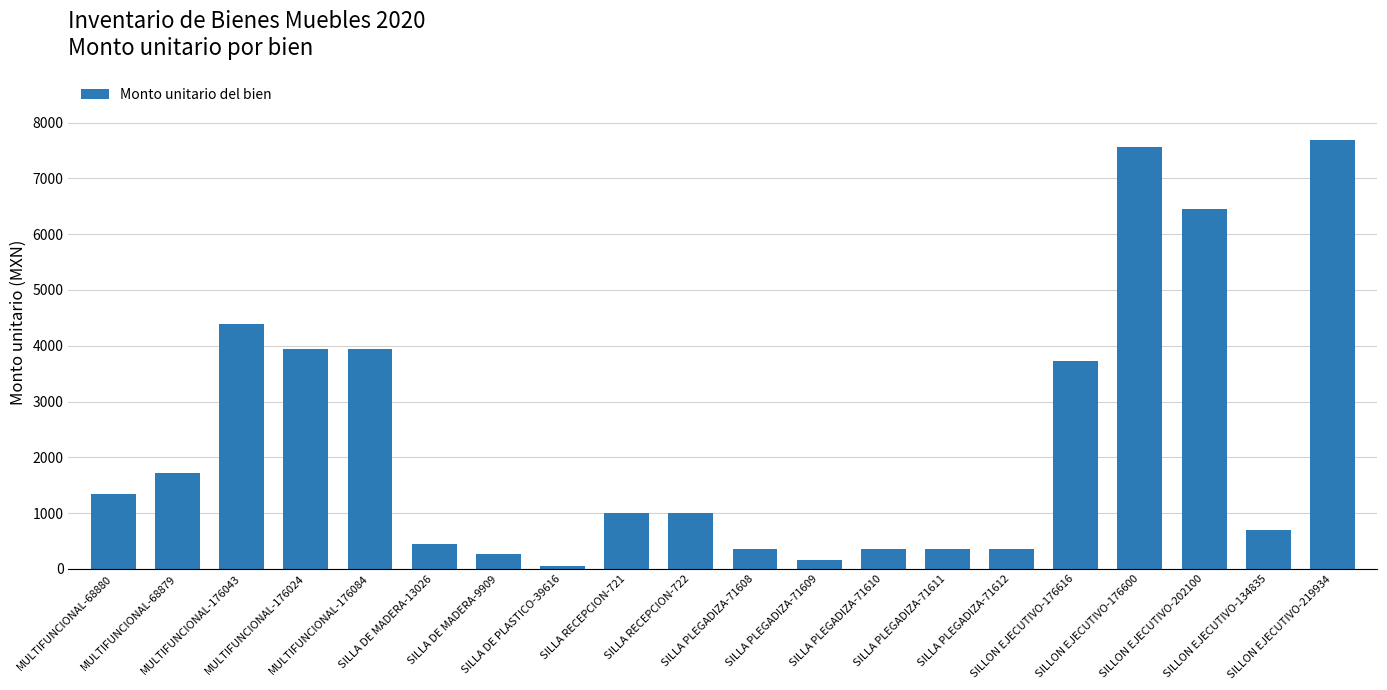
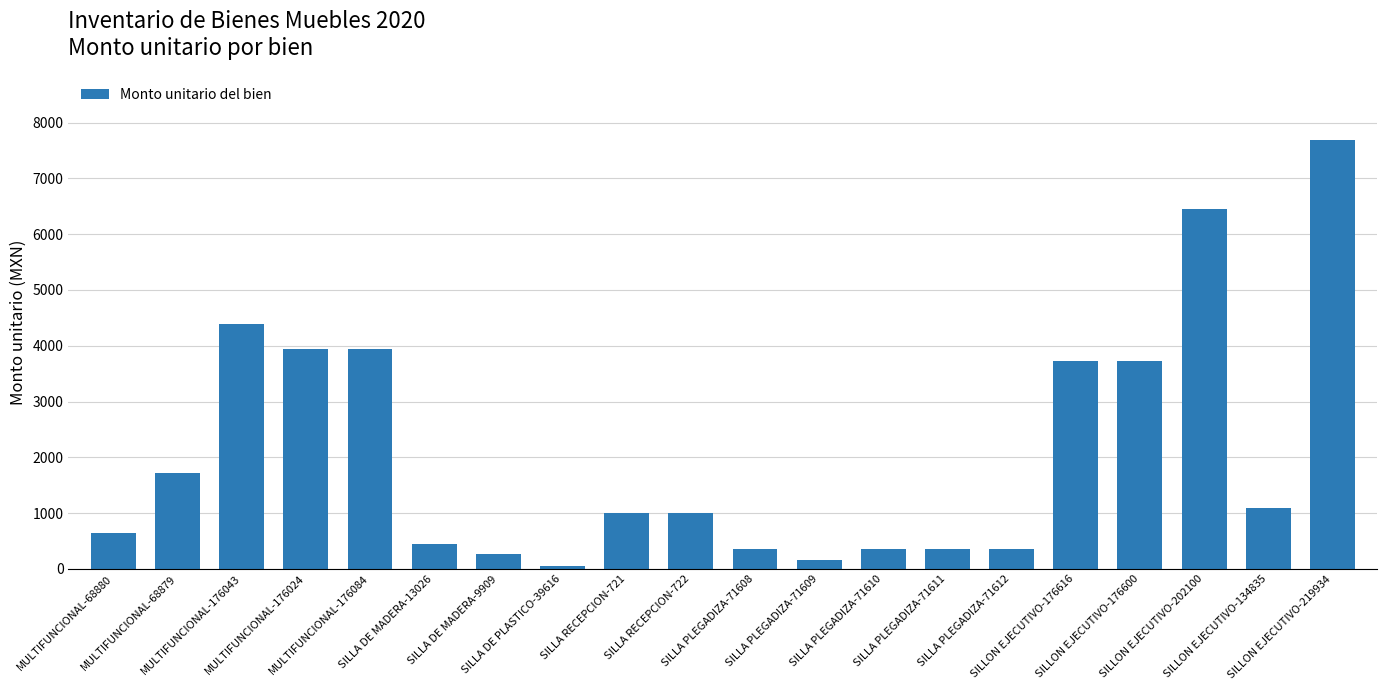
MULTIFUNCIONAL-68880: 1300 -> 700
SILLON EJECUTIVO-176600: 7600 -> 3700
SILLON EJECUTIVO-134835: 700 -> 1100
